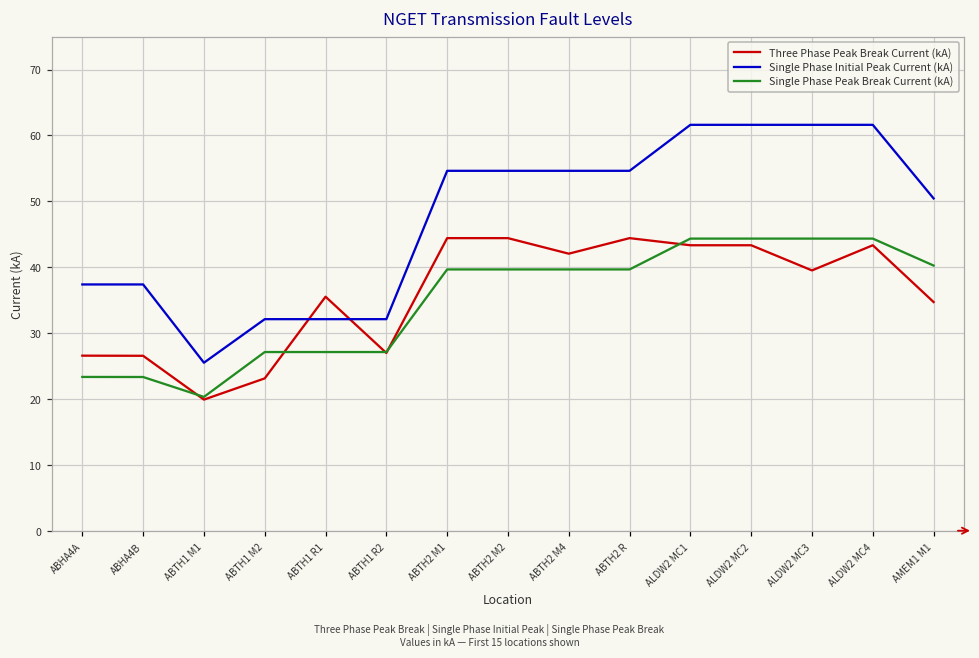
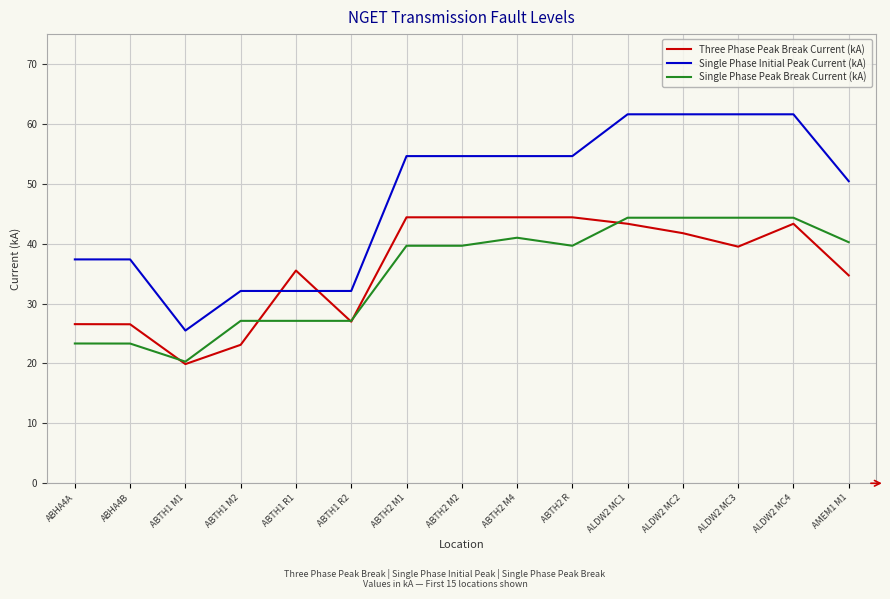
Three Phase Peak Break Current (kA), ABTH2 M4: 42 -> 44
Single Phase Peak Break Current (kA), ABTH2 M4: 40 -> 41
Three Phase Peak Break Current (kA), ALDW2 MC2: 43 -> 42
